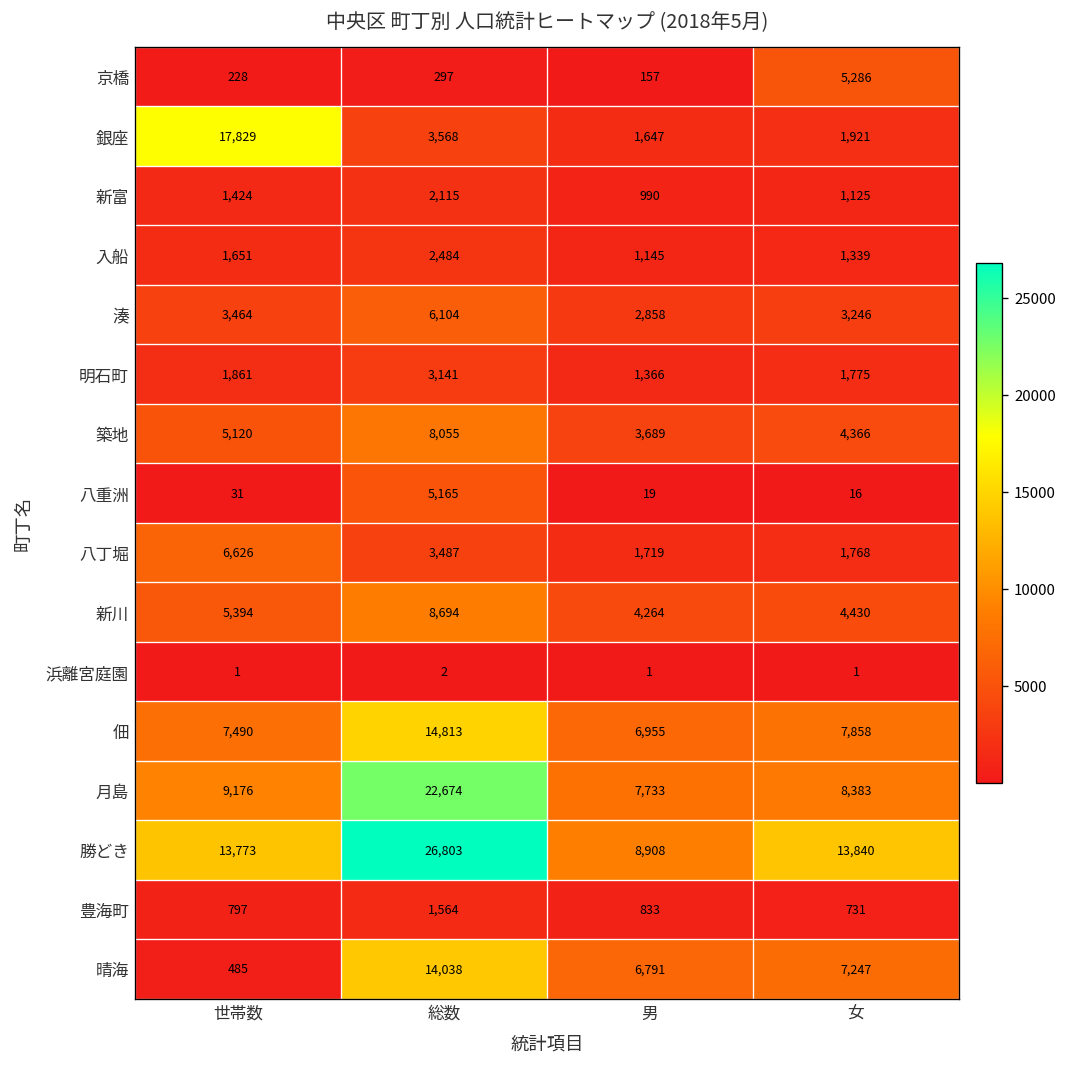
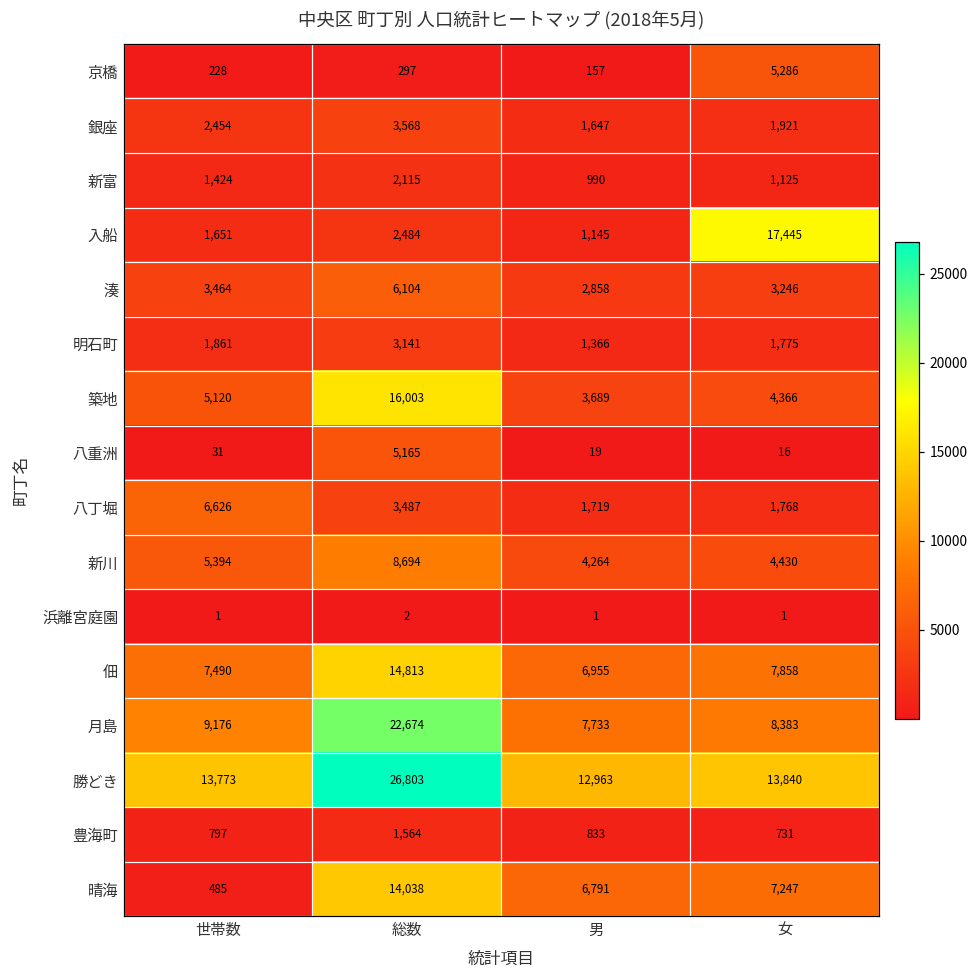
銀座, 世帯数: 17,829 -> 2,454
入船, 女: 1,339 -> 17,445
築地, 総数: 8,055 -> 16,003
勝どき, 男: 8,908 -> 12,963
